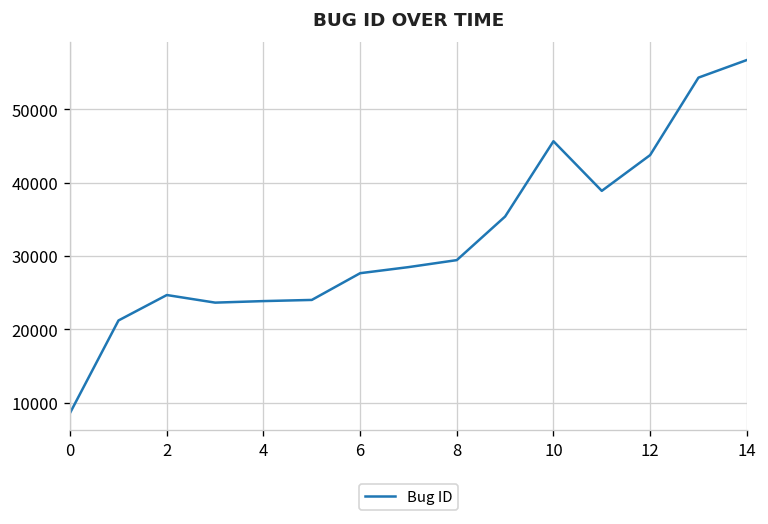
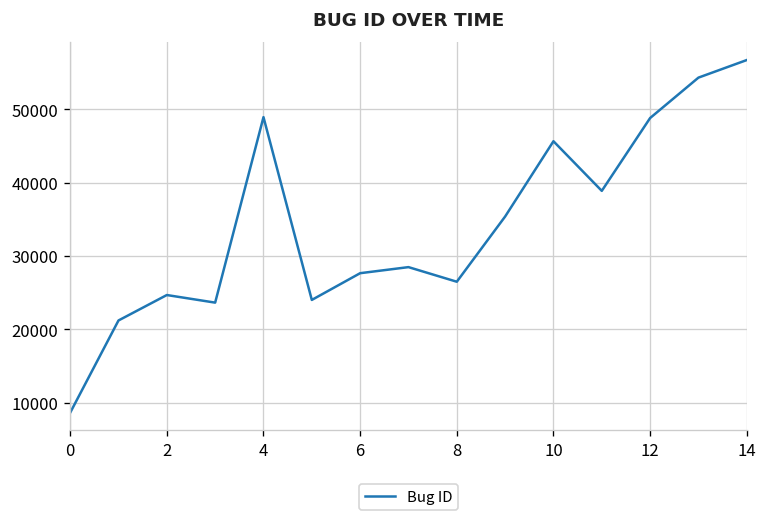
4: 24000 -> 49000
8: 29000 -> 27000
12: 44000 -> 49000
